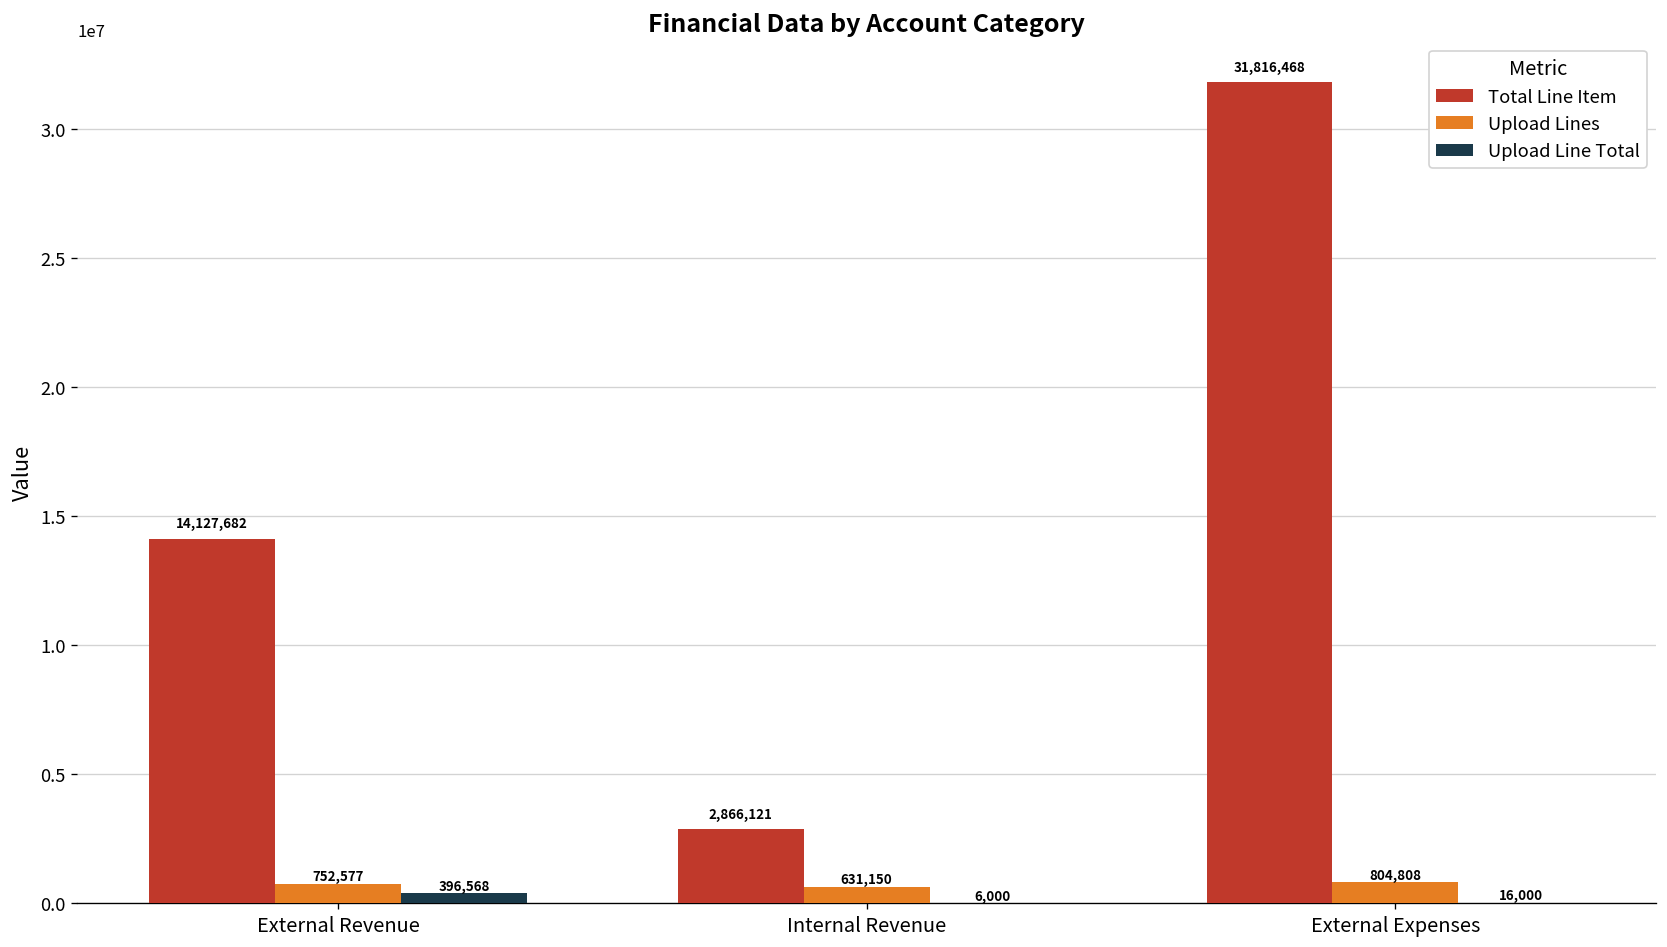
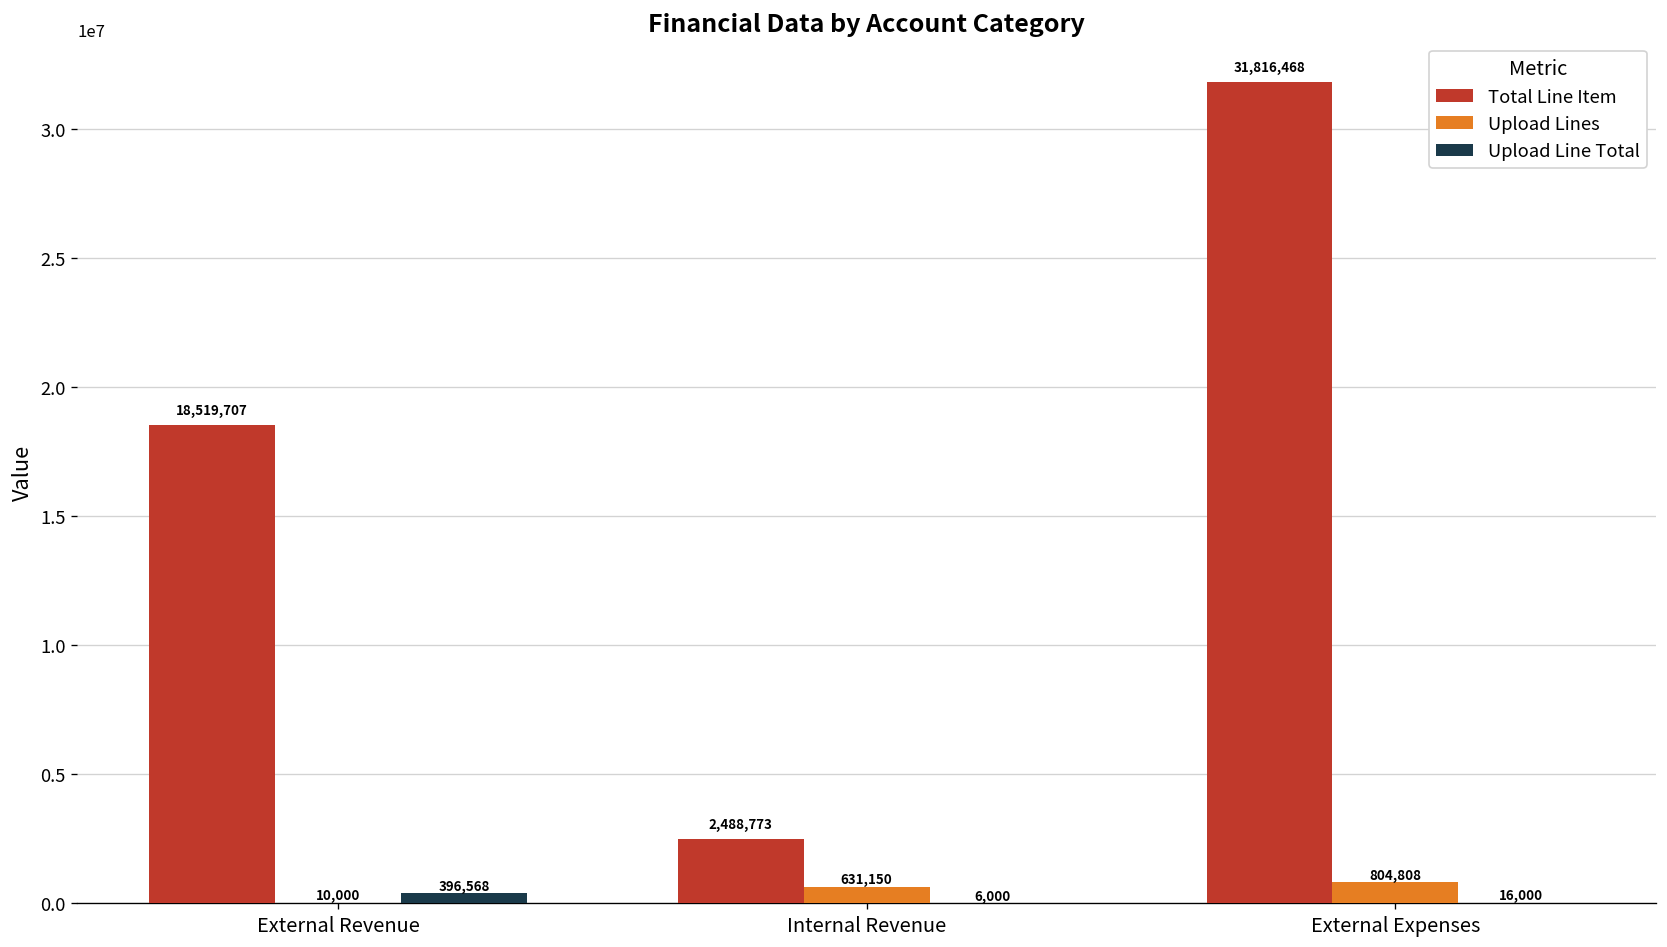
Total Line Item, External Revenue: 14,127,682 -> 18,519,707
Upload Lines, External Revenue: 752,577 -> 10,000
Total Line Item, Internal Revenue: 2,866,121 -> 2,488,773
